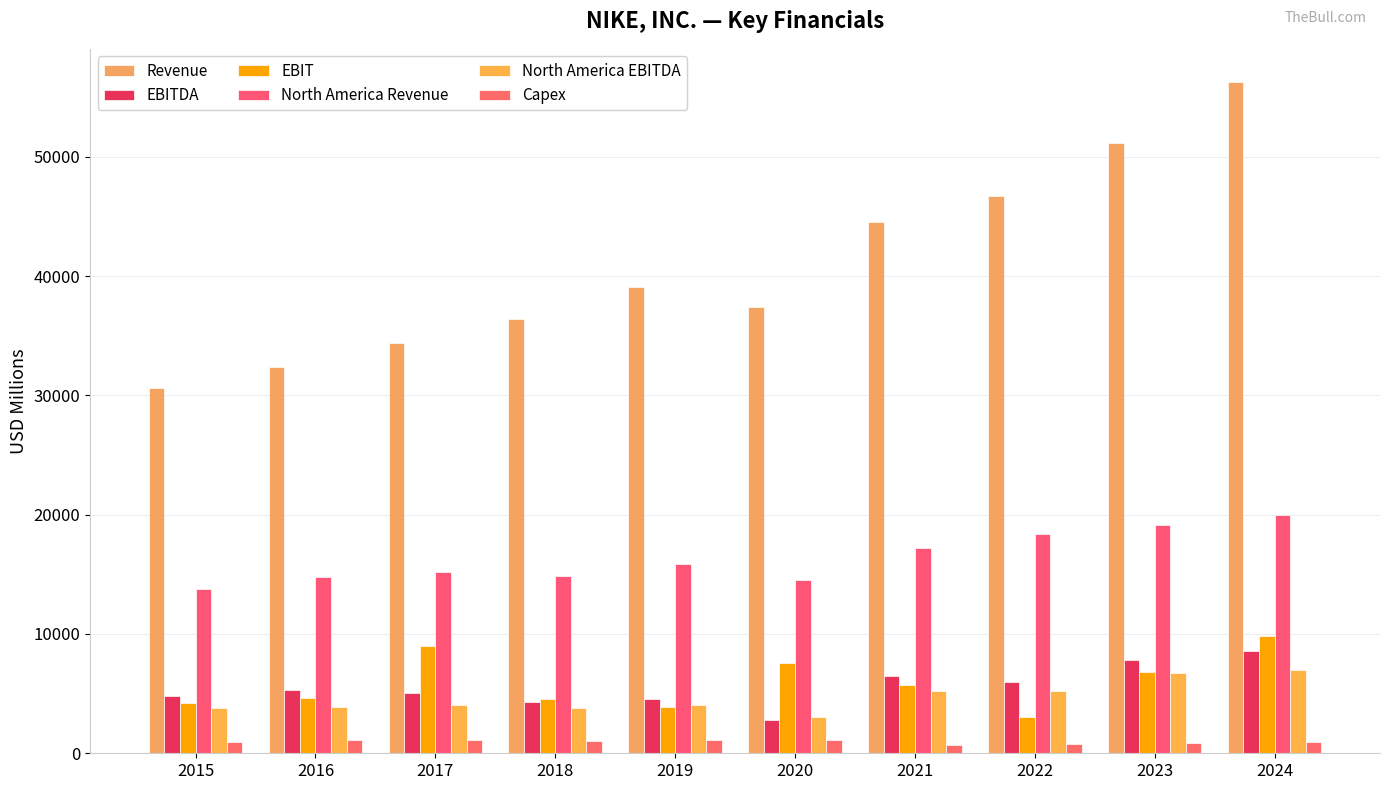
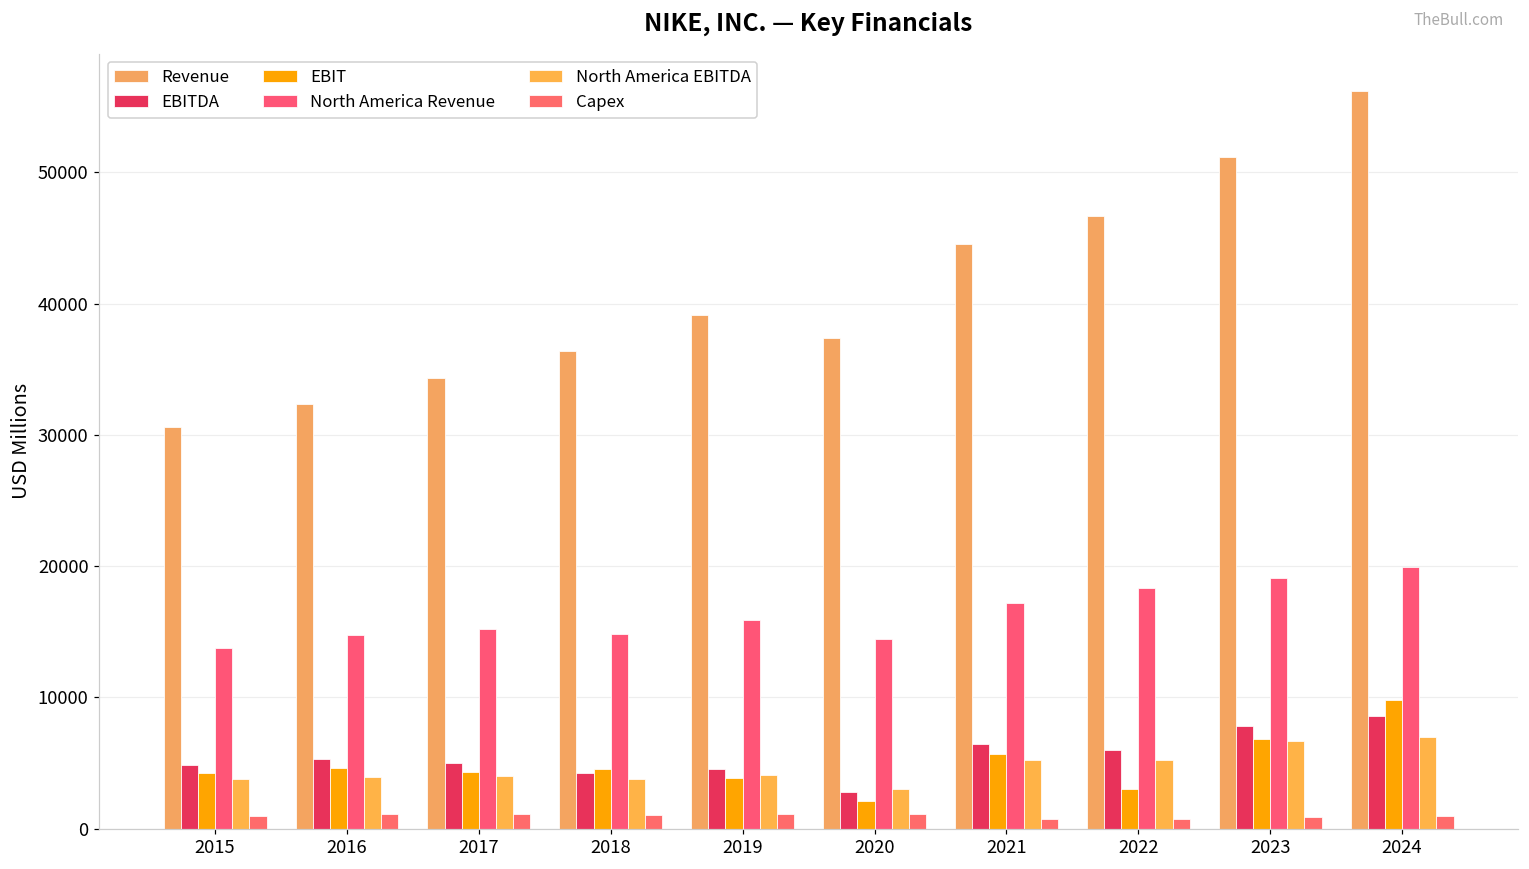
EBIT, 2017: 9000 -> 4300
EBIT, 2020: 7600 -> 2100
